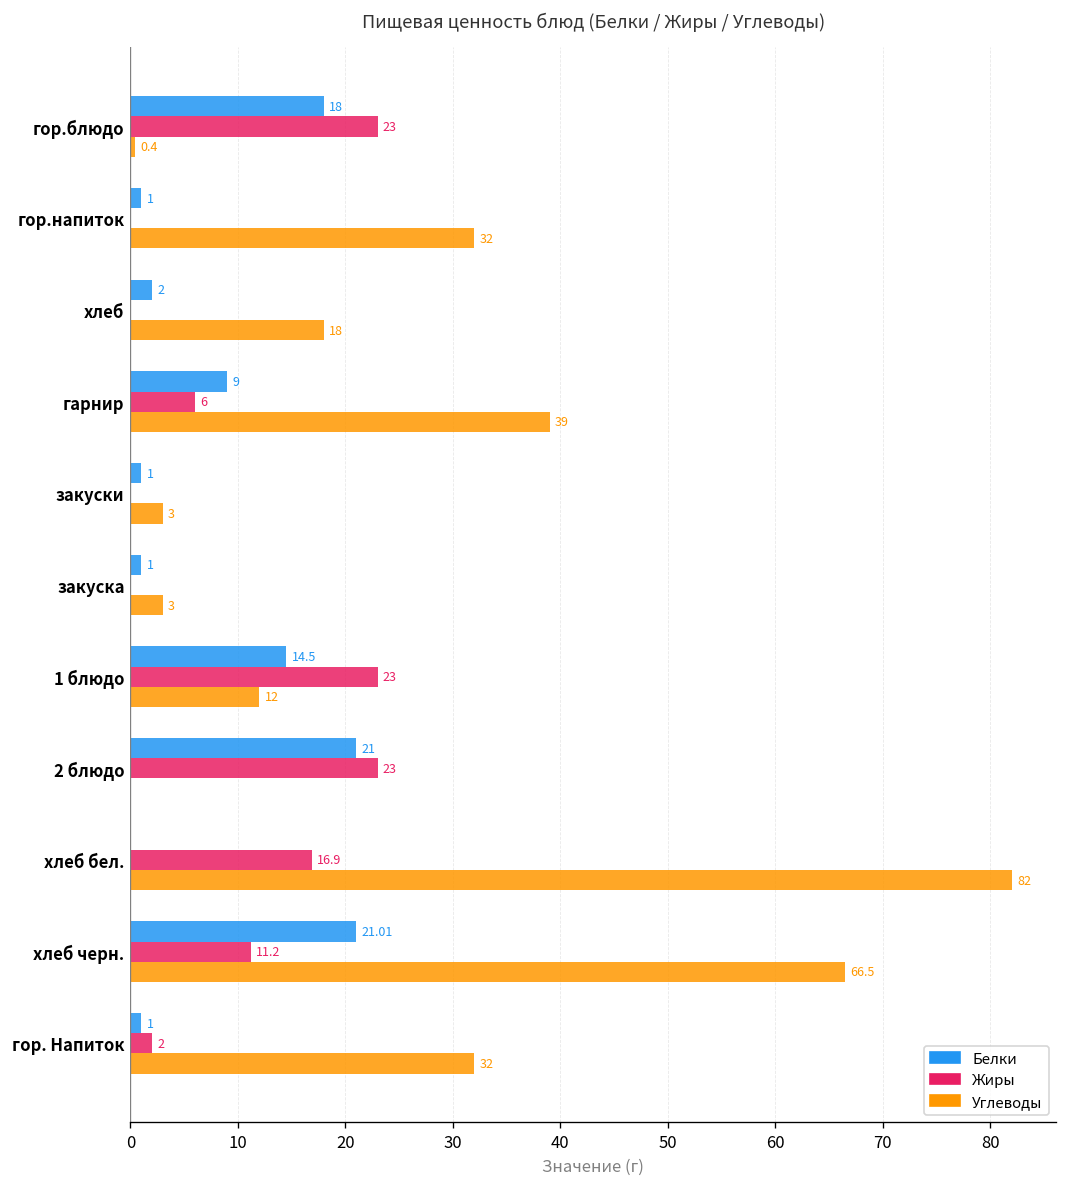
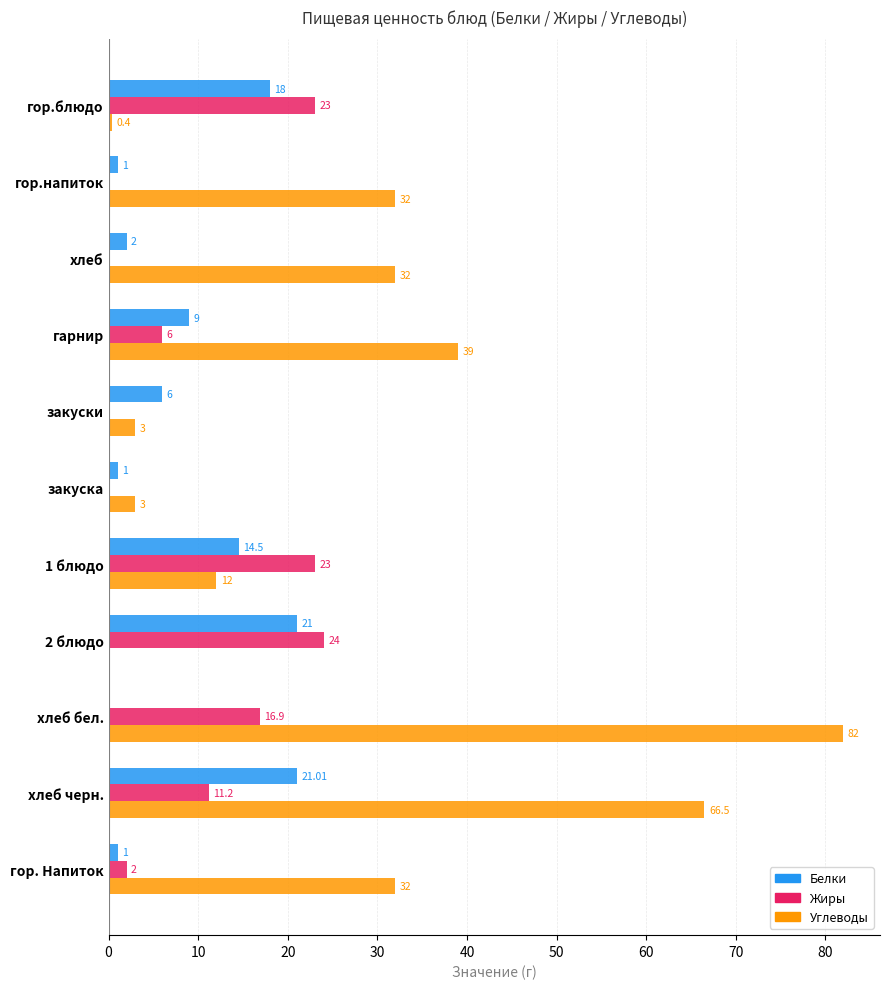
Углеводы, хлеб: 18 -> 32
Белки, закуски: 1 -> 6
Жиры, 2 блюдо: 23 -> 24
